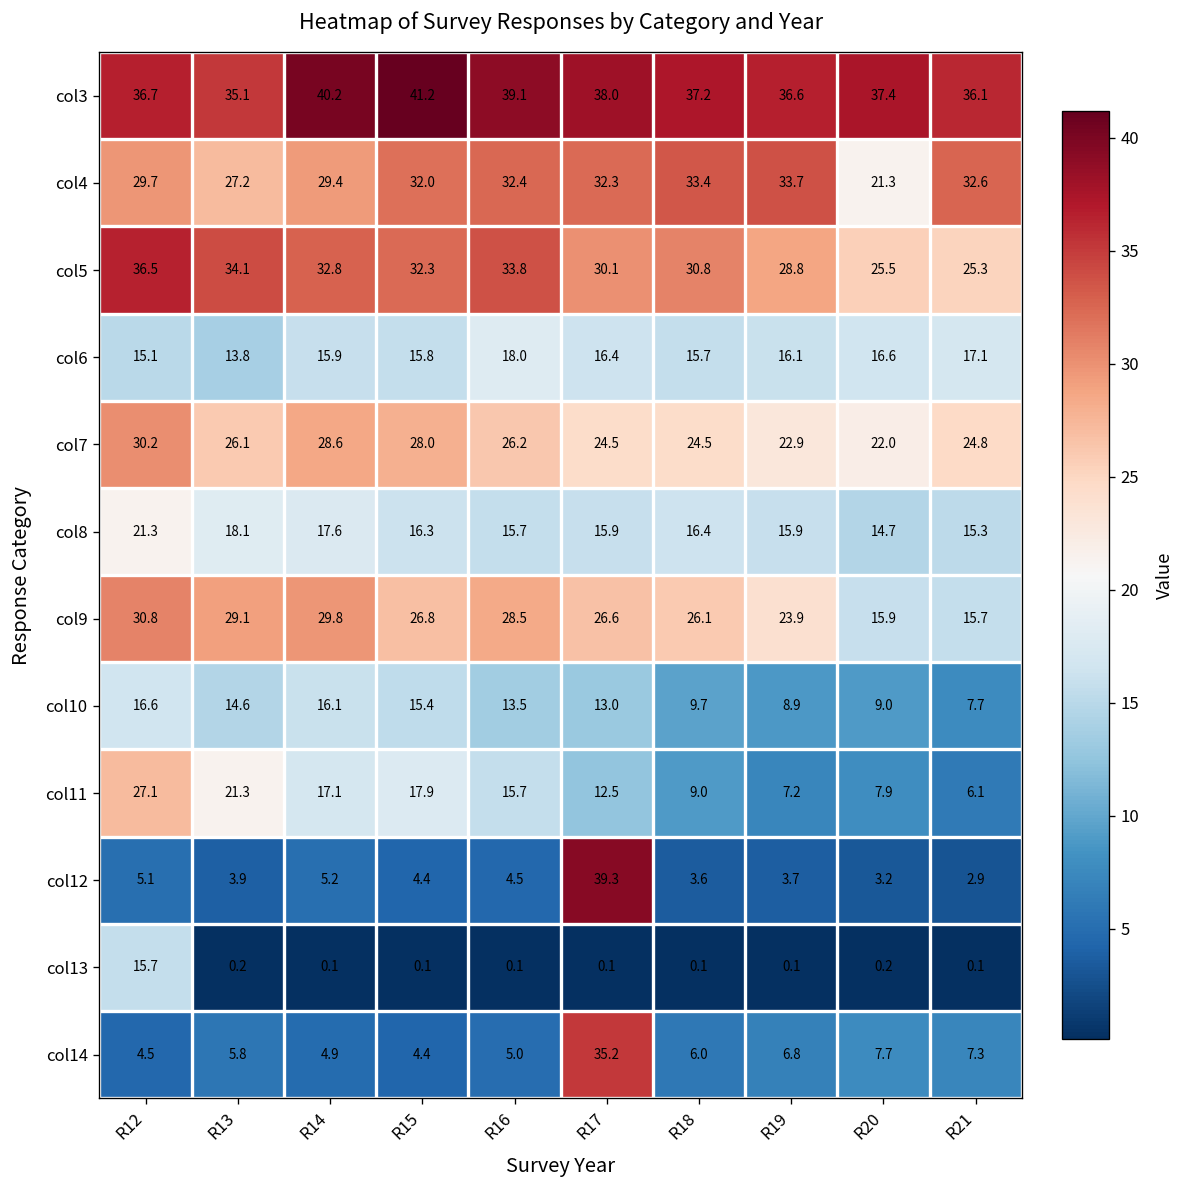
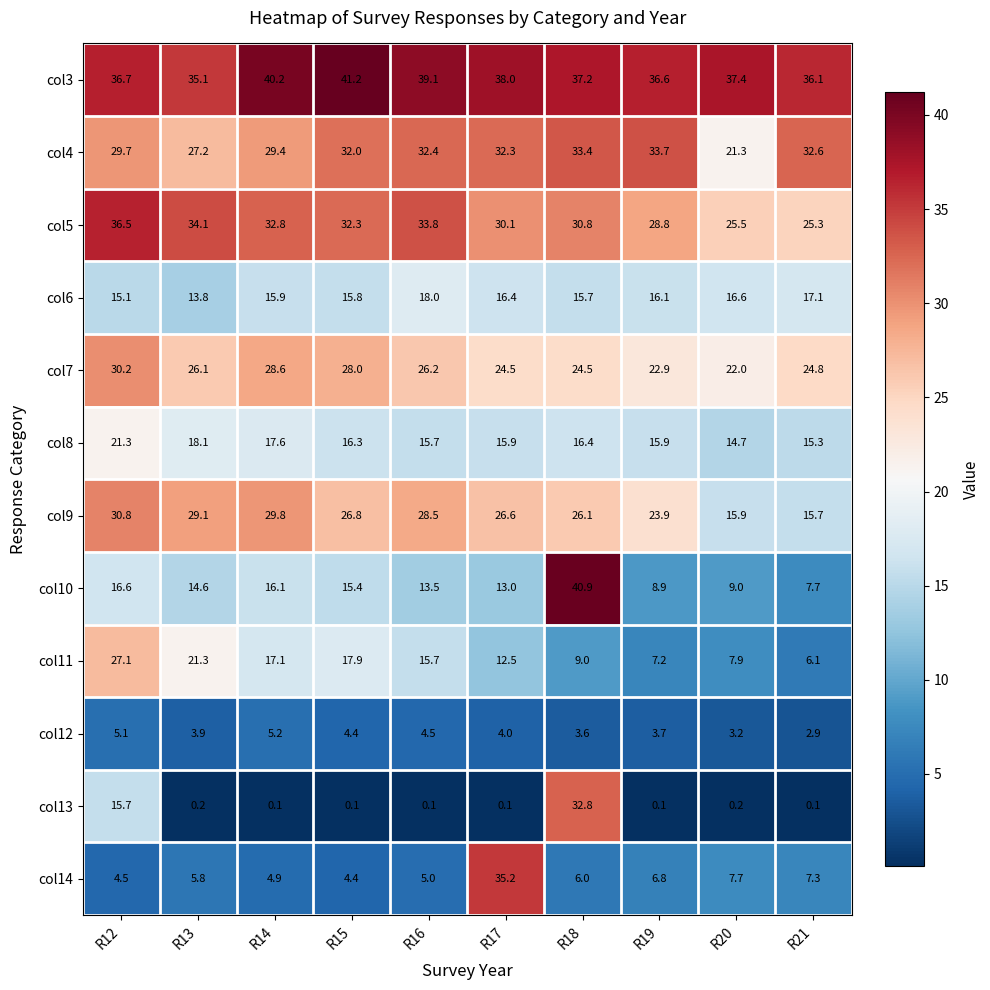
col10, R18: 9.7 -> 40.9
col12, R17: 39.3 -> 4.0
col13, R18: 0.1 -> 32.8
